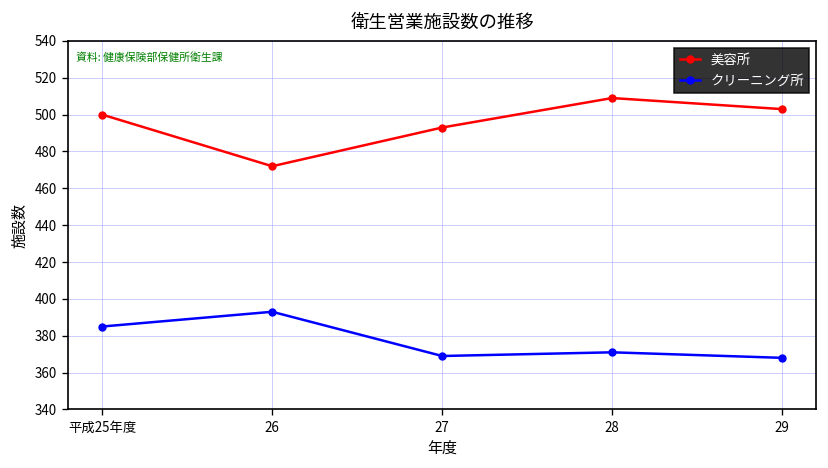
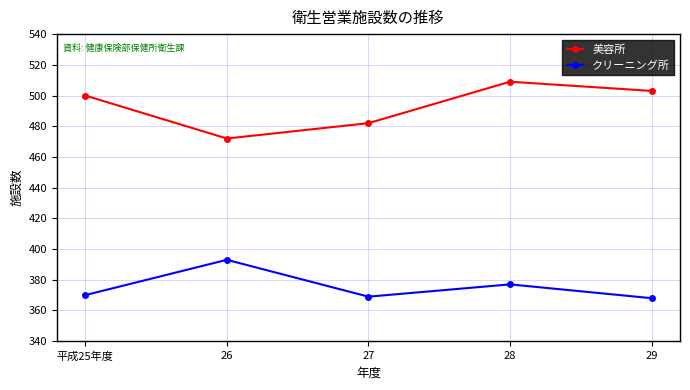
クリーニング所, 平成25年度: 385 -> 370
美容所, 27: 493 -> 482
クリーニング所, 28: 371 -> 377
